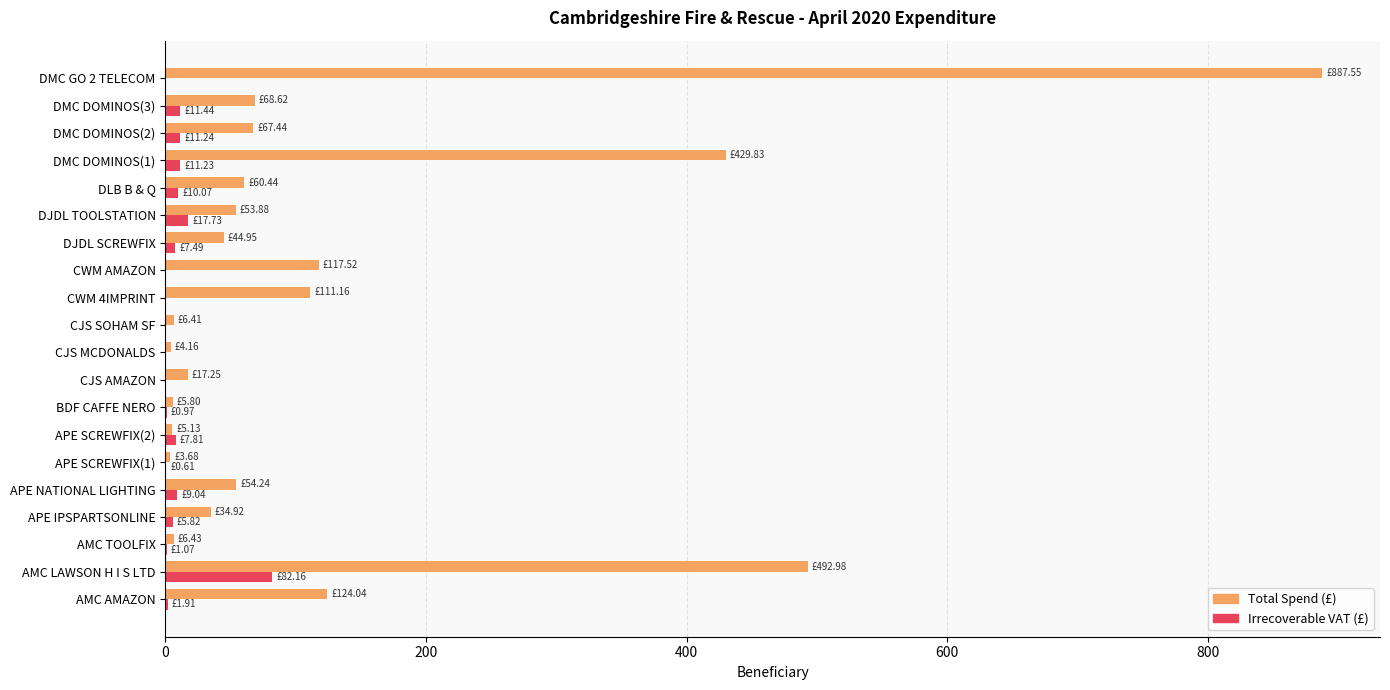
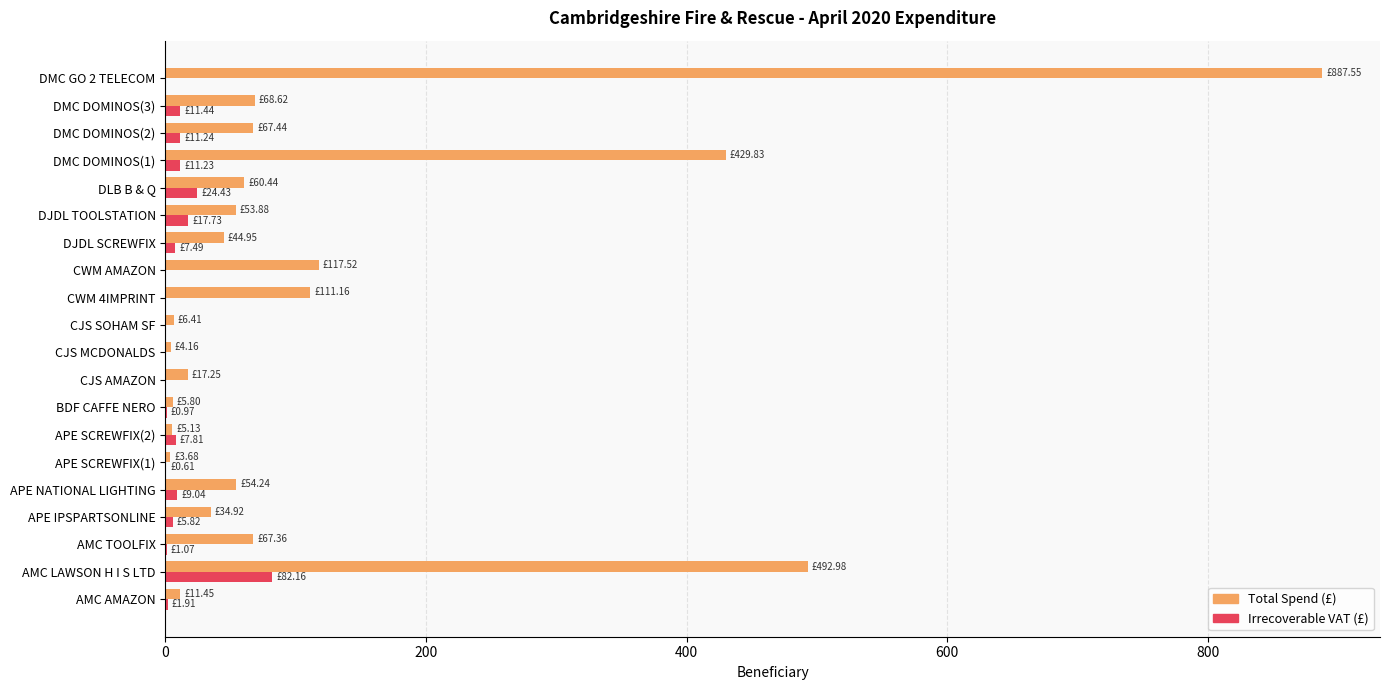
Irrecoverable VAT (£), DLB B & Q: £10.07 -> £24.43
Total Spend (£), AMC TOOLFIX: £6.43 -> £67.36
Total Spend (£), AMC AMAZON: £124.04 -> £11.45
